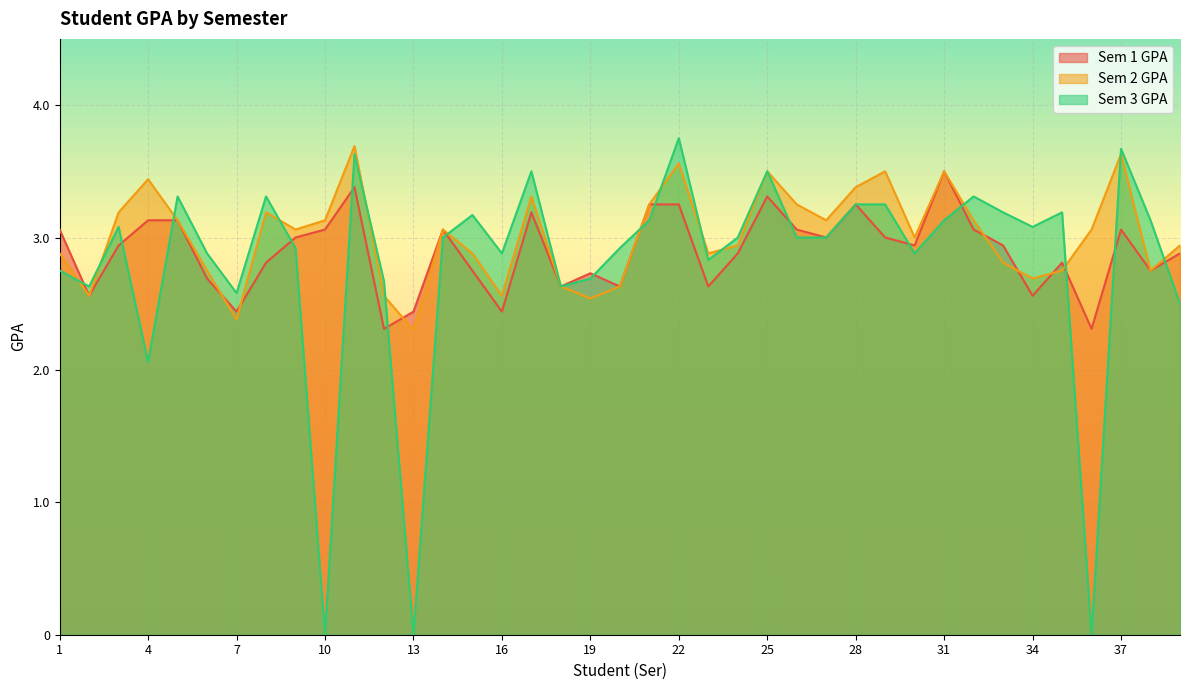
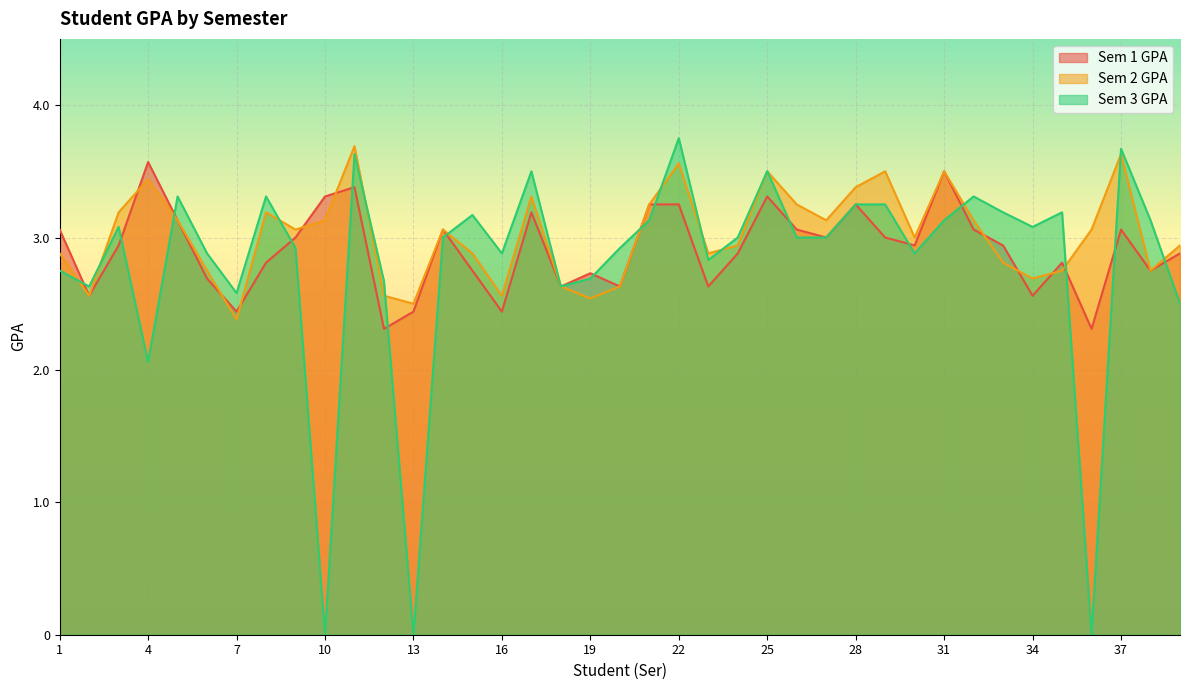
Sem 1 GPA, 4: 3.13 -> 3.57
Sem 1 GPA, 10: 3.06 -> 3.31
Sem 2 GPA, 13: 2.3 -> 2.5
